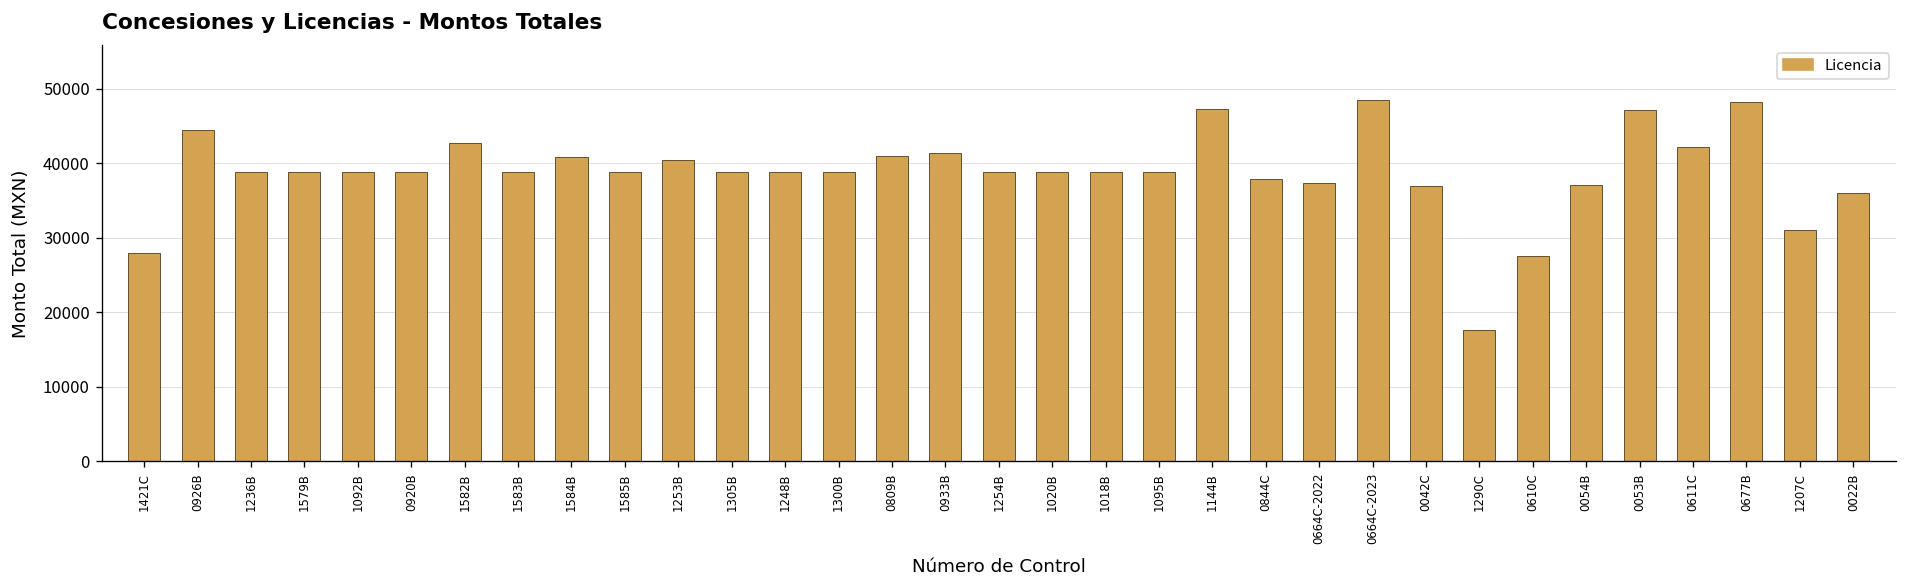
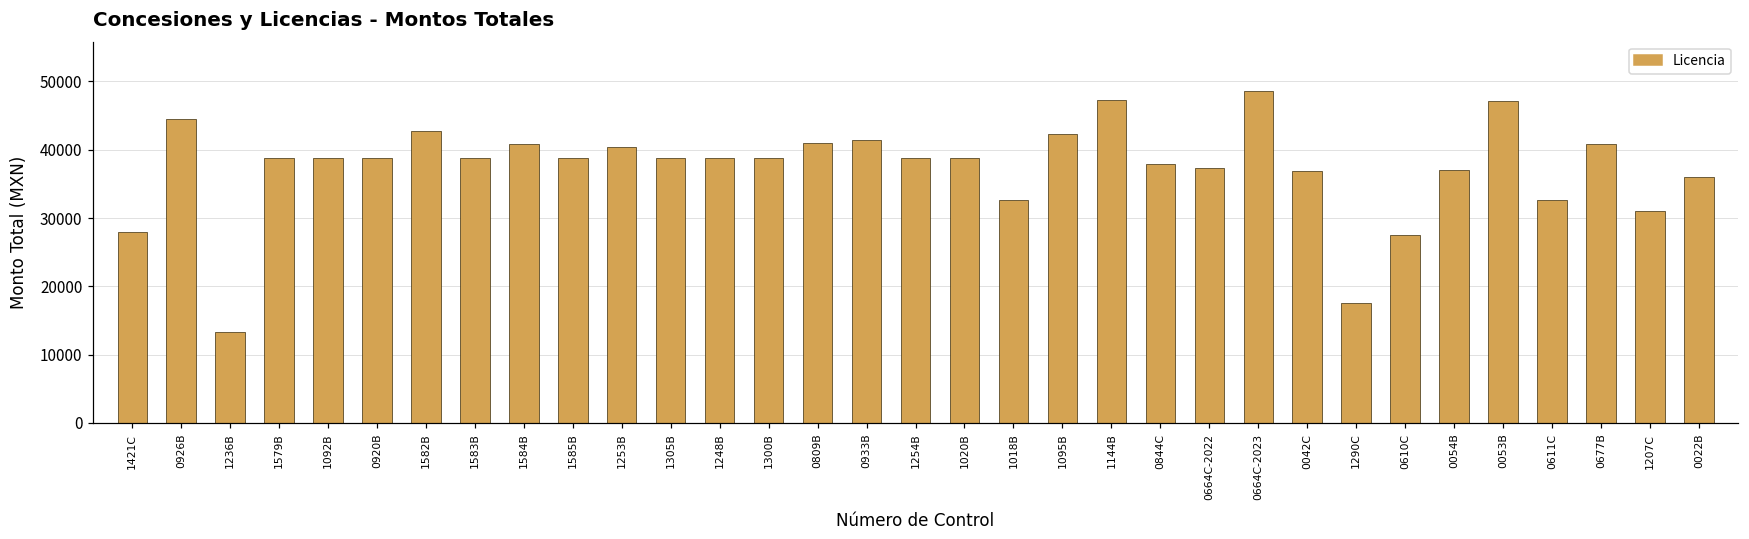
1236B: 39000 -> 13000
1018B: 39000 -> 33000
1095B: 39000 -> 42000
0611C: 42000 -> 33000
0677B: 48000 -> 41000
